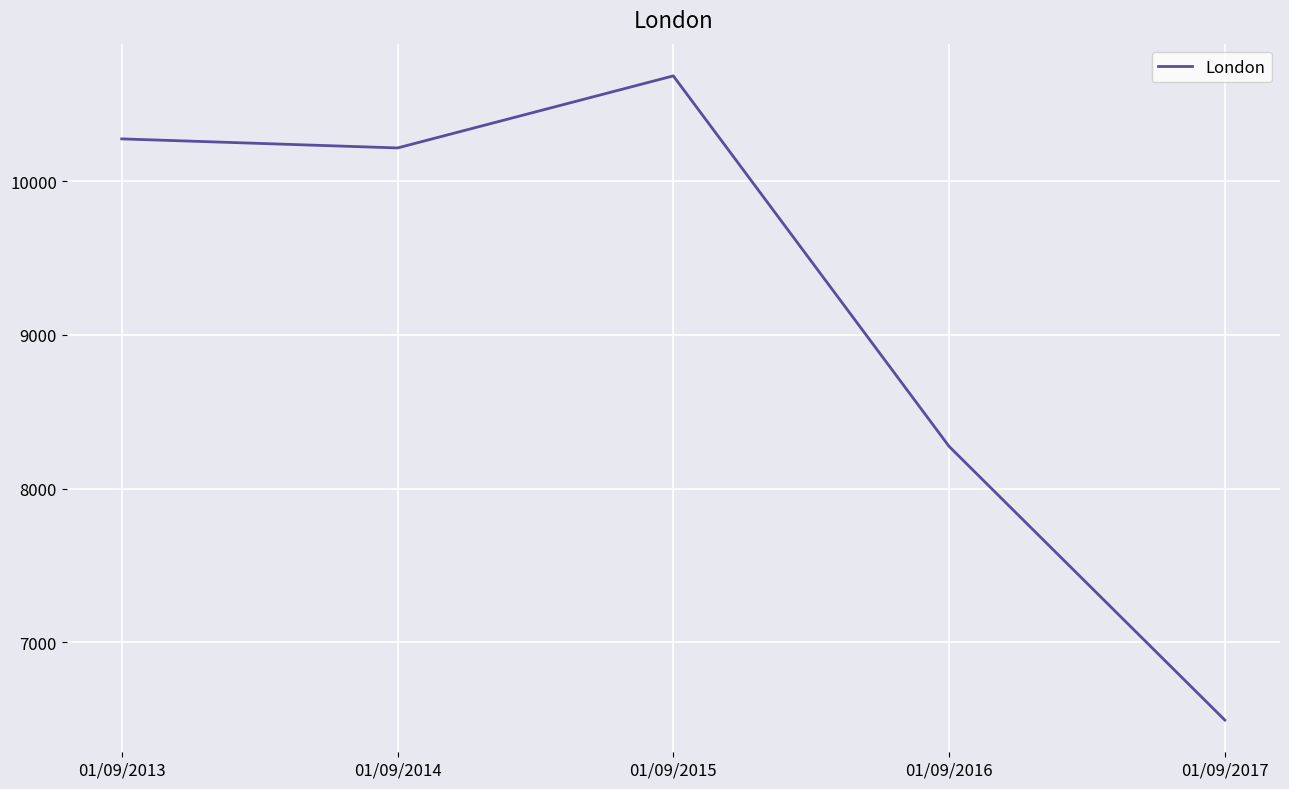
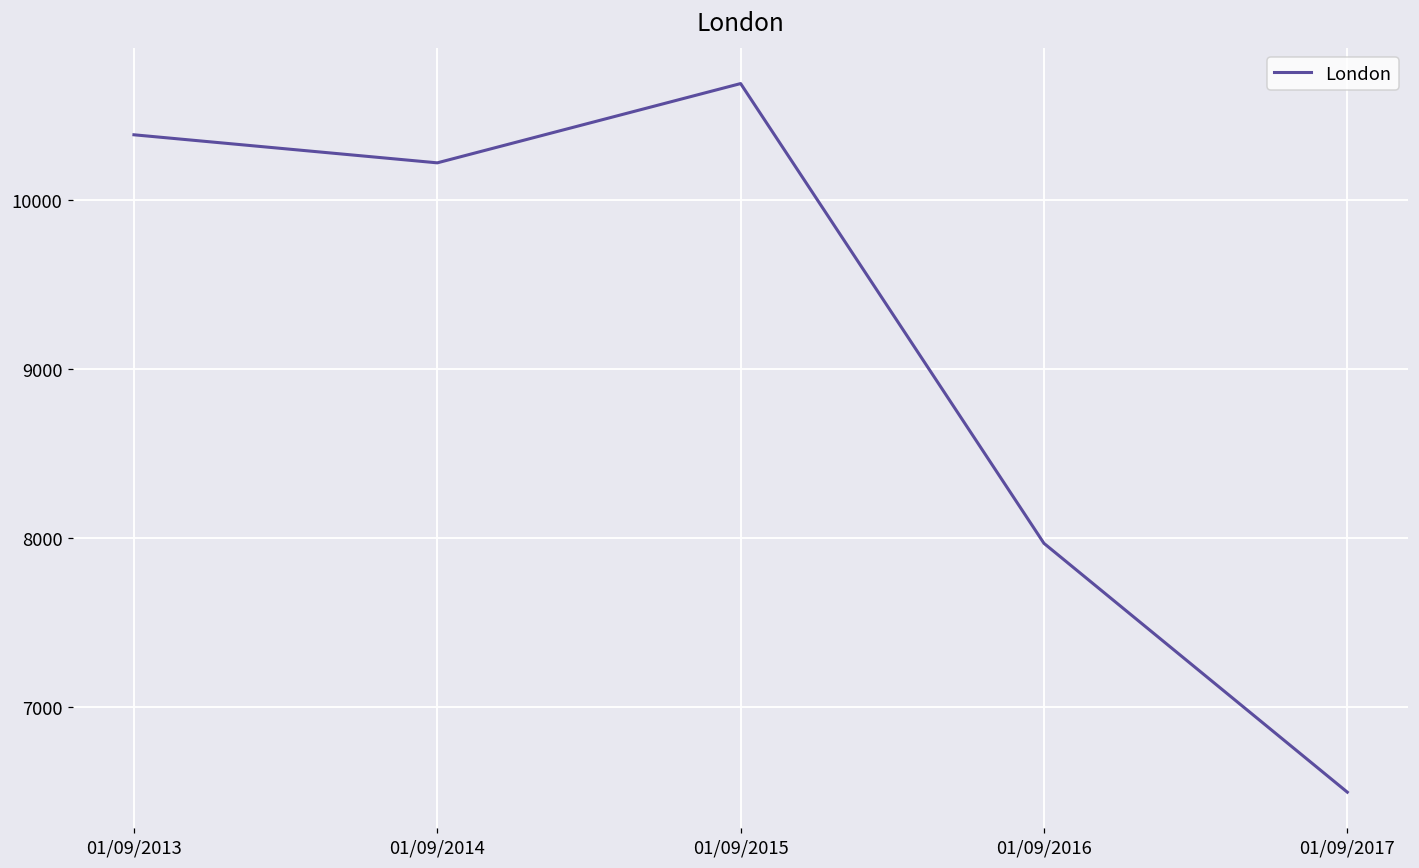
01/09/2013: 10280 -> 10380
01/09/2016: 8280 -> 7970
